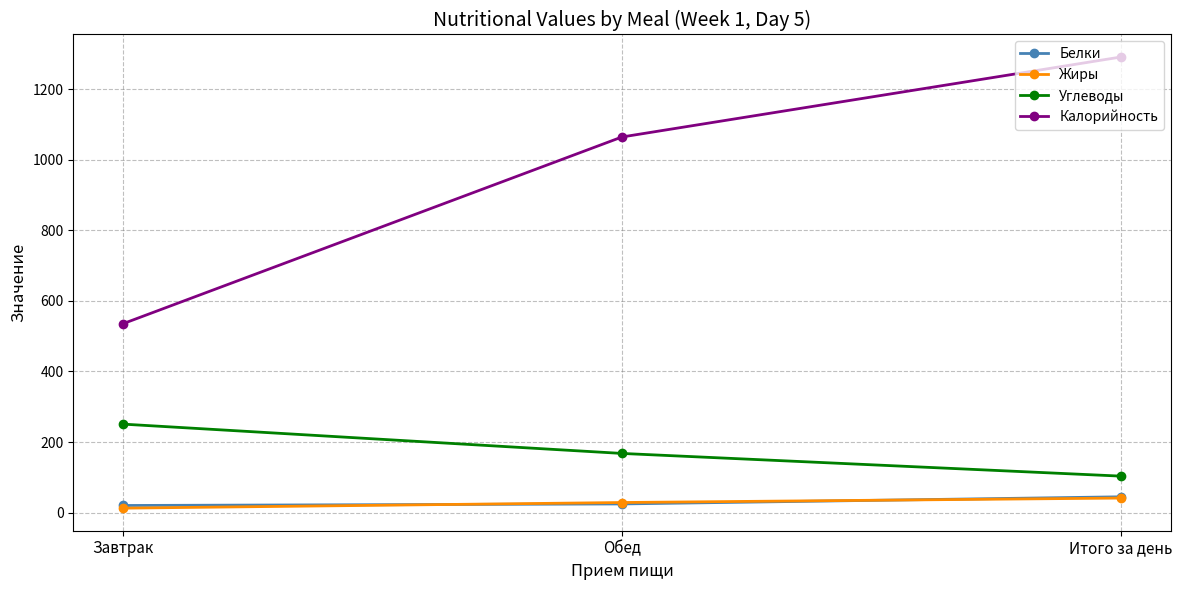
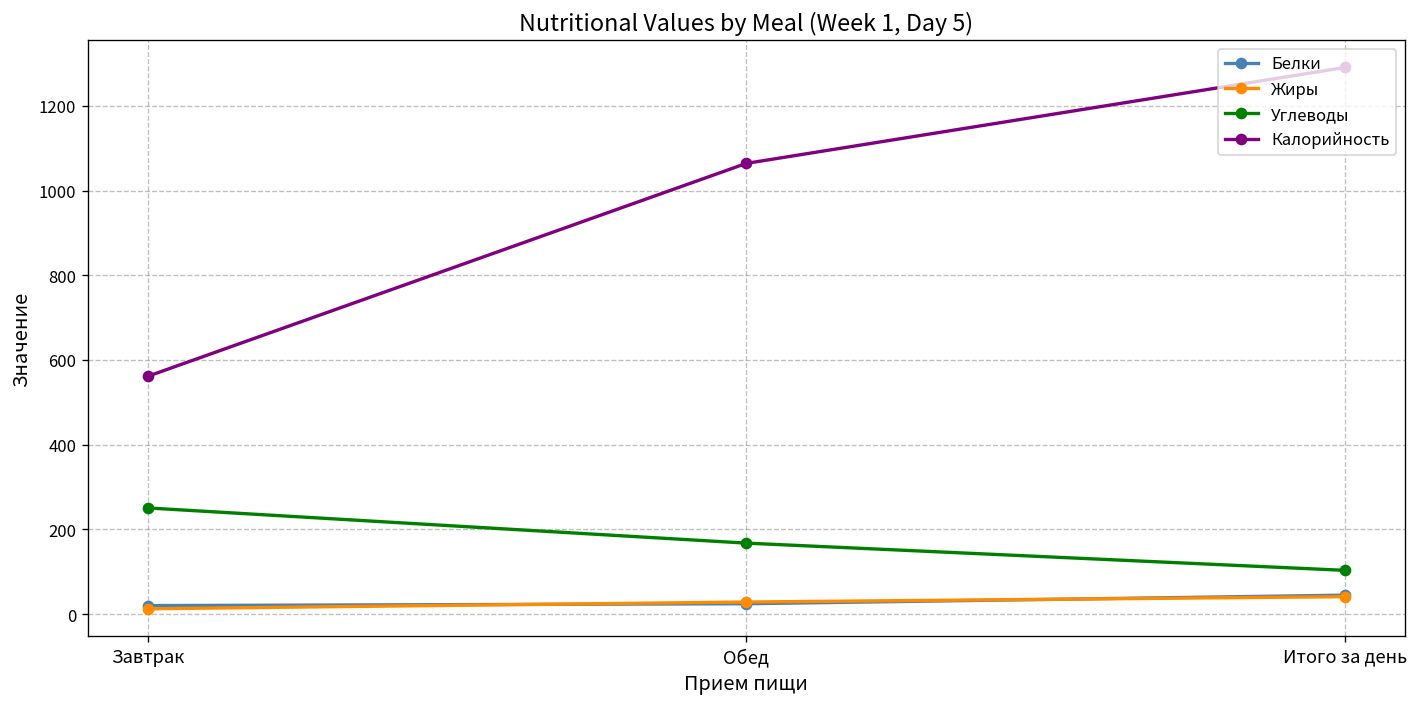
Калорийность, Завтрак: 540 -> 560
